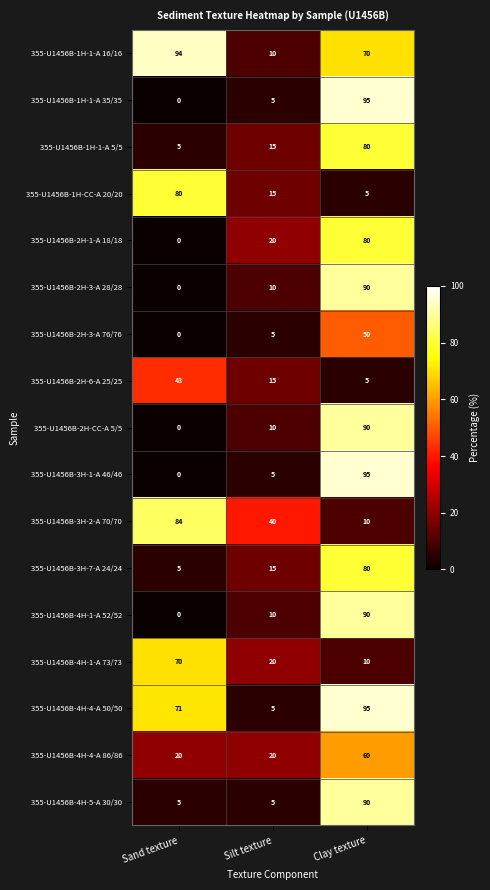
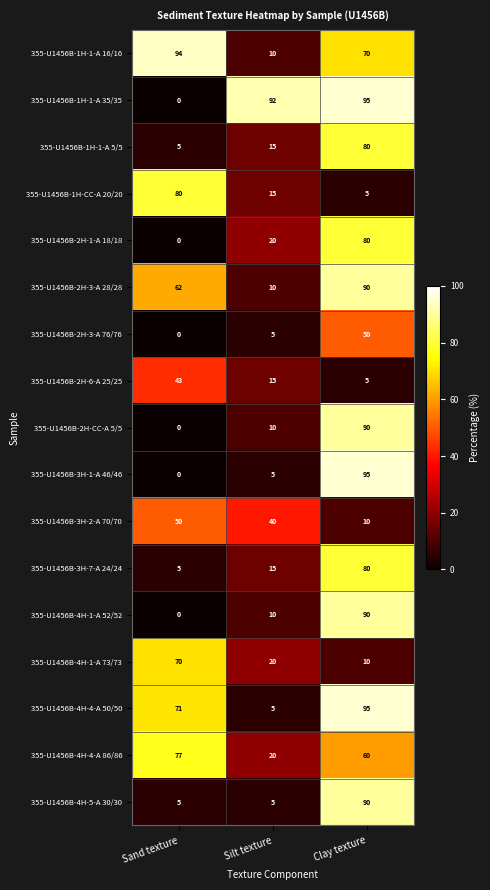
355-U1456B-1H-1-A 35/35, Silt texture: 5 -> 92
355-U1456B-2H-3-A 28/28, Sand texture: 0 -> 62
355-U1456B-3H-2-A 70/70, Sand texture: 84 -> 50
355-U1456B-4H-4-A 86/86, Sand texture: 20 -> 77
